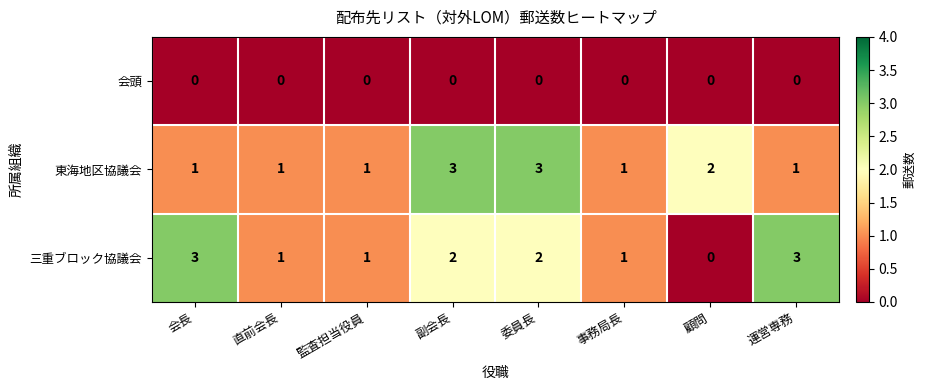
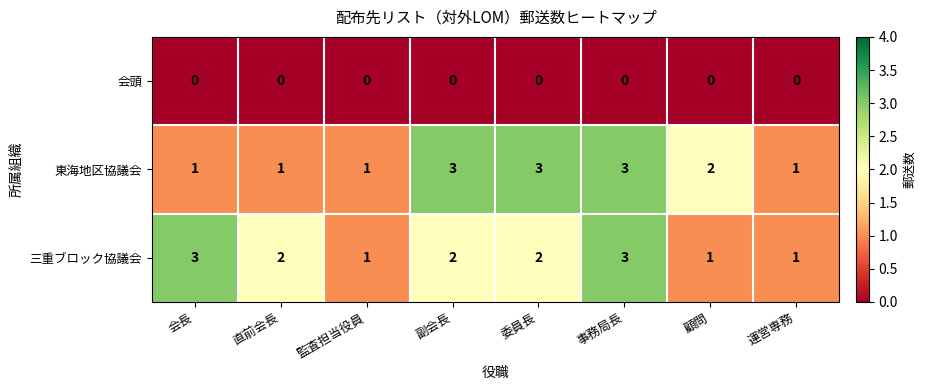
東海地区協議会, 事務局長: 1 -> 3
三重ブロック協議会, 直前会長: 1 -> 2
三重ブロック協議会, 事務局長: 1 -> 3
三重ブロック協議会, 顧問: 0 -> 1
三重ブロック協議会, 運営専務: 3 -> 1
